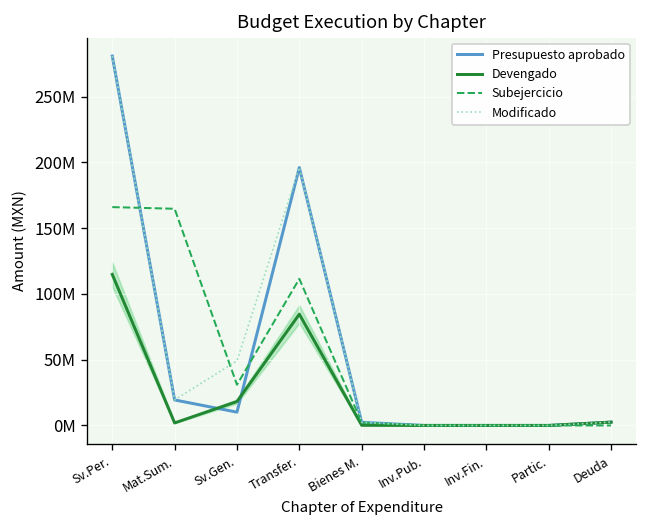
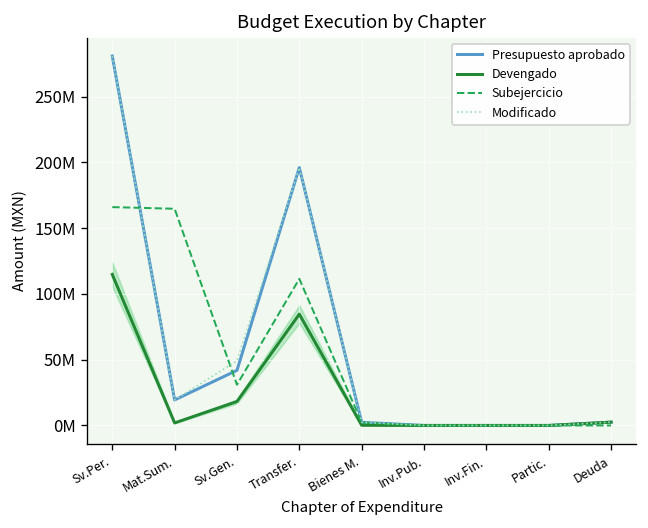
Presupuesto aprobado, Sv.Gen.: 10000000 -> 42000000
